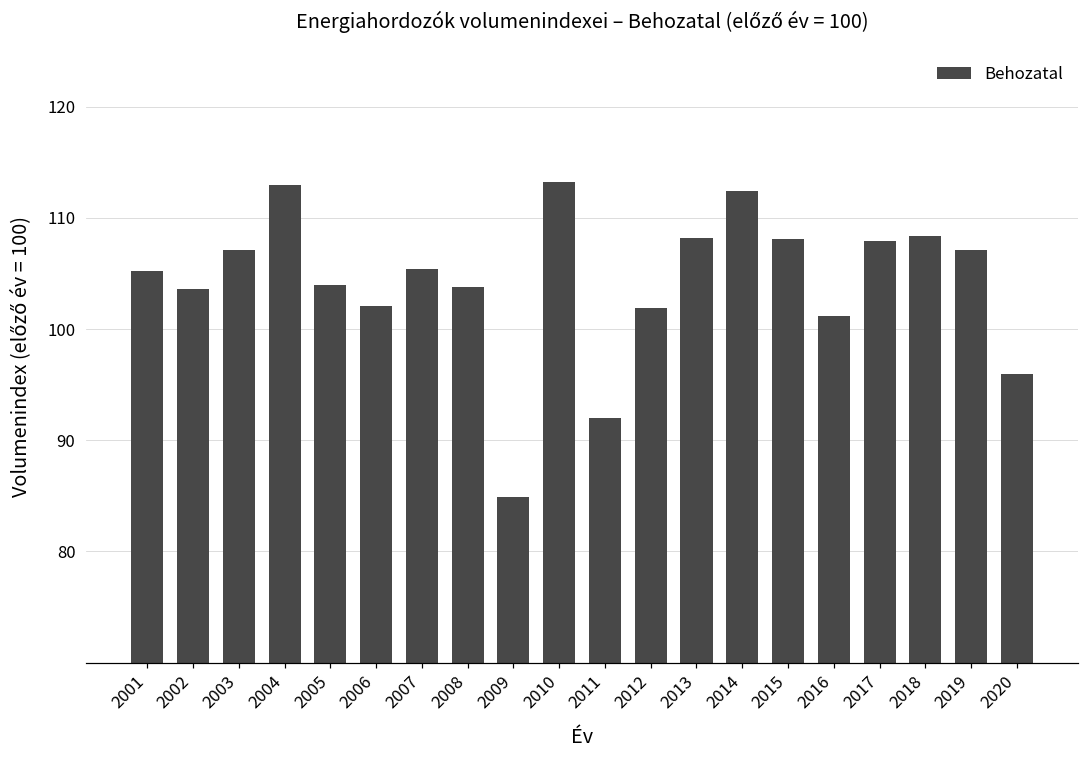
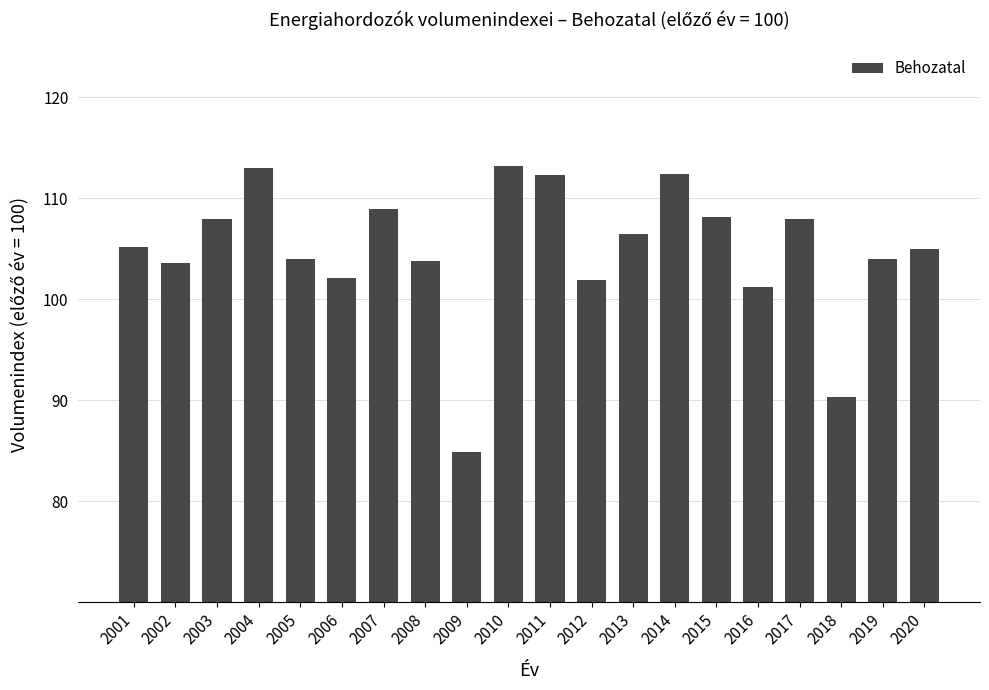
2003: 107.1 -> 107.9
2007: 105.4 -> 108.9
2011: 92.0 -> 112.3
2013: 108.2 -> 106.4
2018: 108.4 -> 90.3
2019: 107.1 -> 104.0
2020: 96 -> 105
